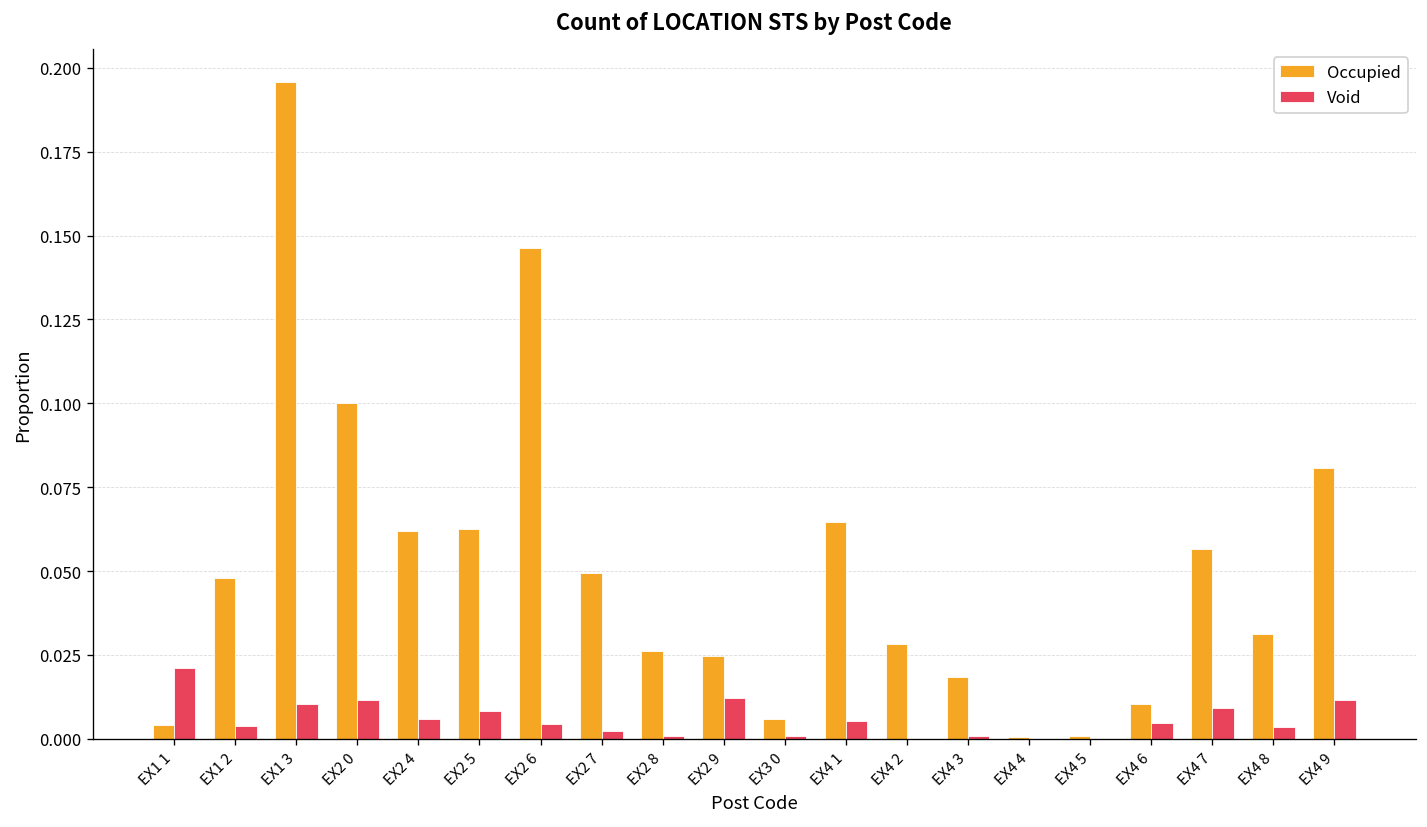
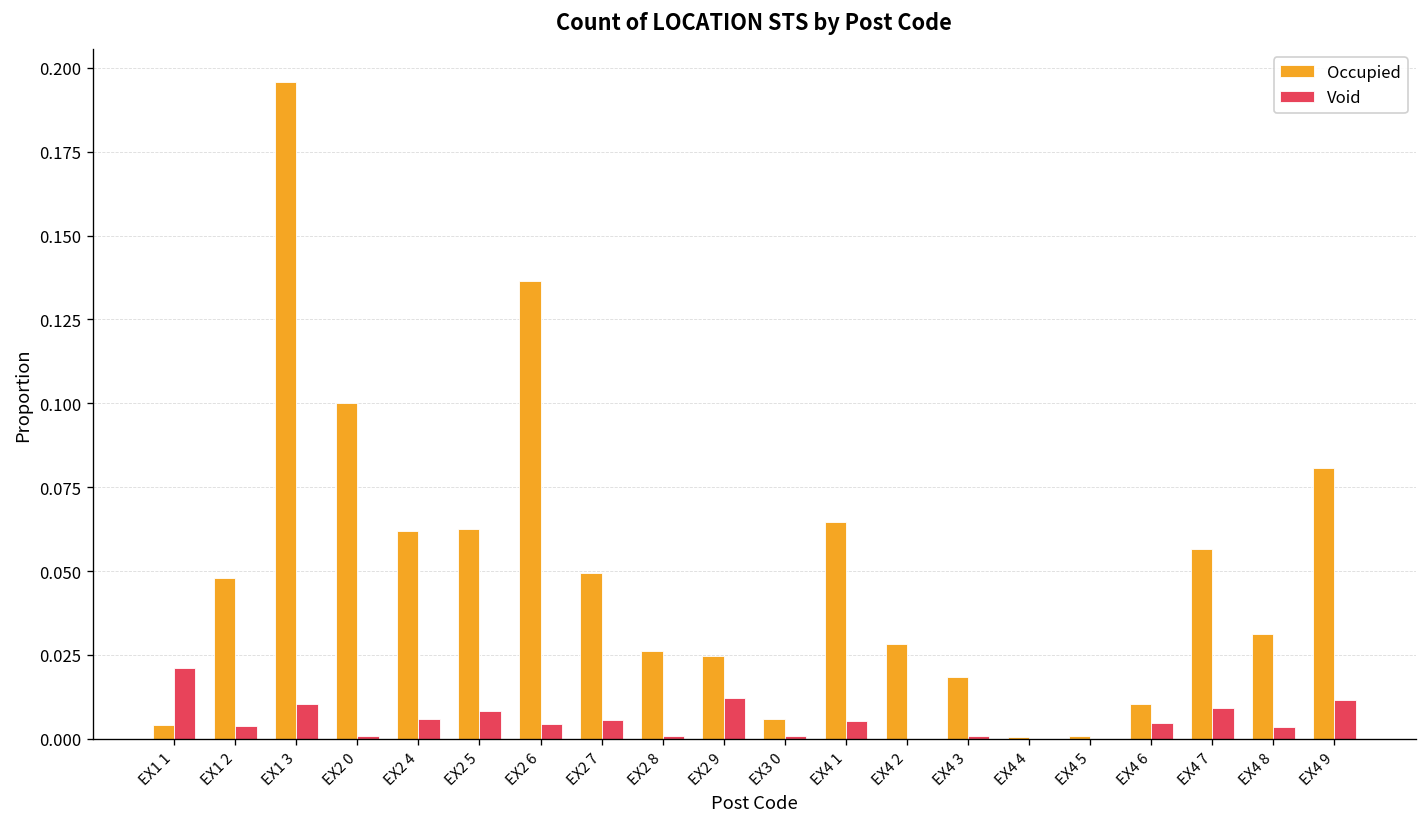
Void, EX2 0: 0.011 -> 0.001
Occupied, EX2 6: 0.146 -> 0.137
Void, EX2 7: 0.002 -> 0.005
